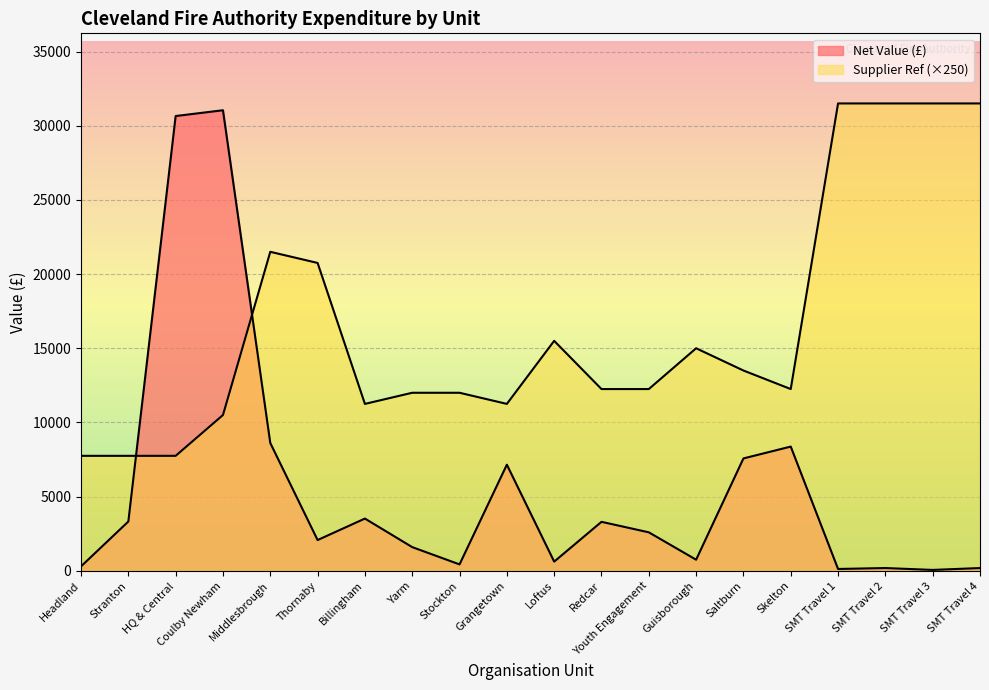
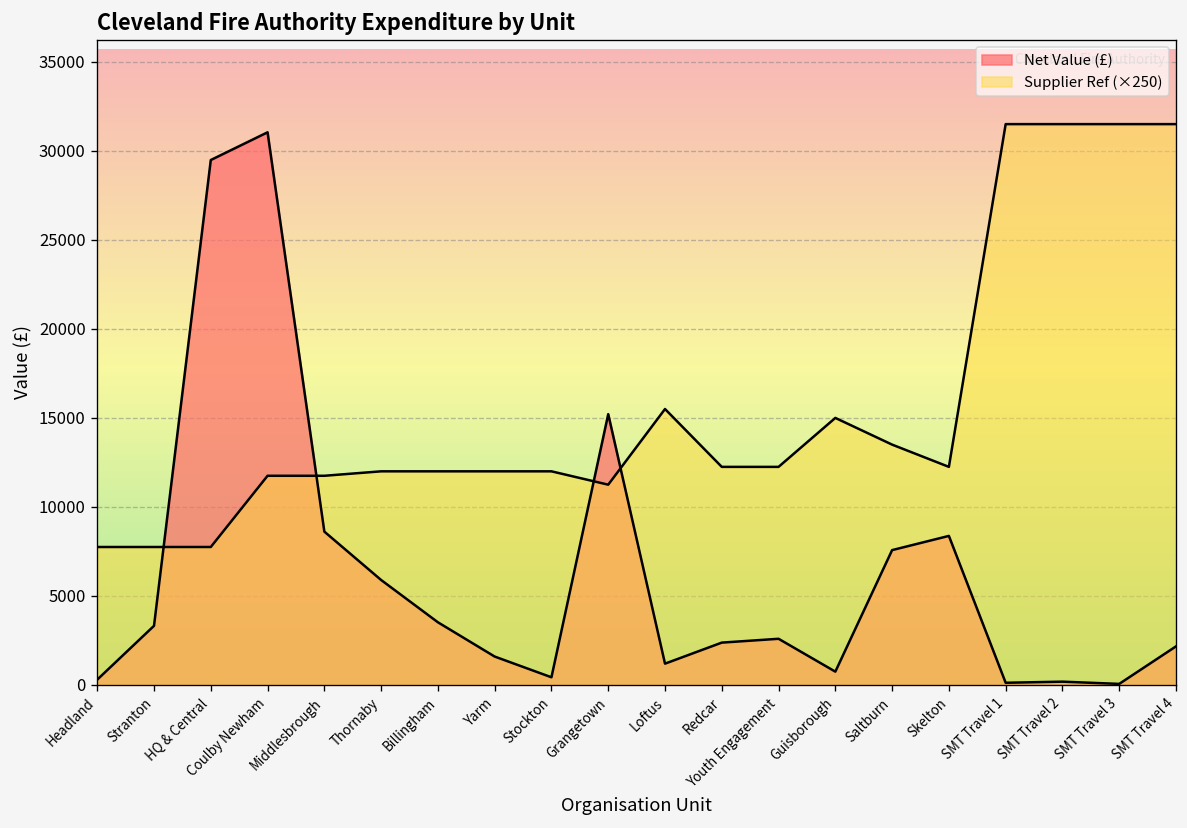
Net Value (£), HQ & Central: 30700 -> 29500
Supplier Ref (×250), Coulby Newham: 10500 -> 11800
Supplier Ref (×250), Middlesbrough: 21500 -> 11800
Net Value (£), Thornaby: 2100 -> 5900
Supplier Ref (×250), Thornaby: 20800 -> 12000
Supplier Ref (×250), Billingham: 11300 -> 12000
Net Value (£), Grangetown: 7200 -> 15200
Net Value (£), Loftus: 600 -> 1200
Net Value (£), Redcar: 3300 -> 2400
Net Value (£), SMT Travel 4: 200 -> 2200
